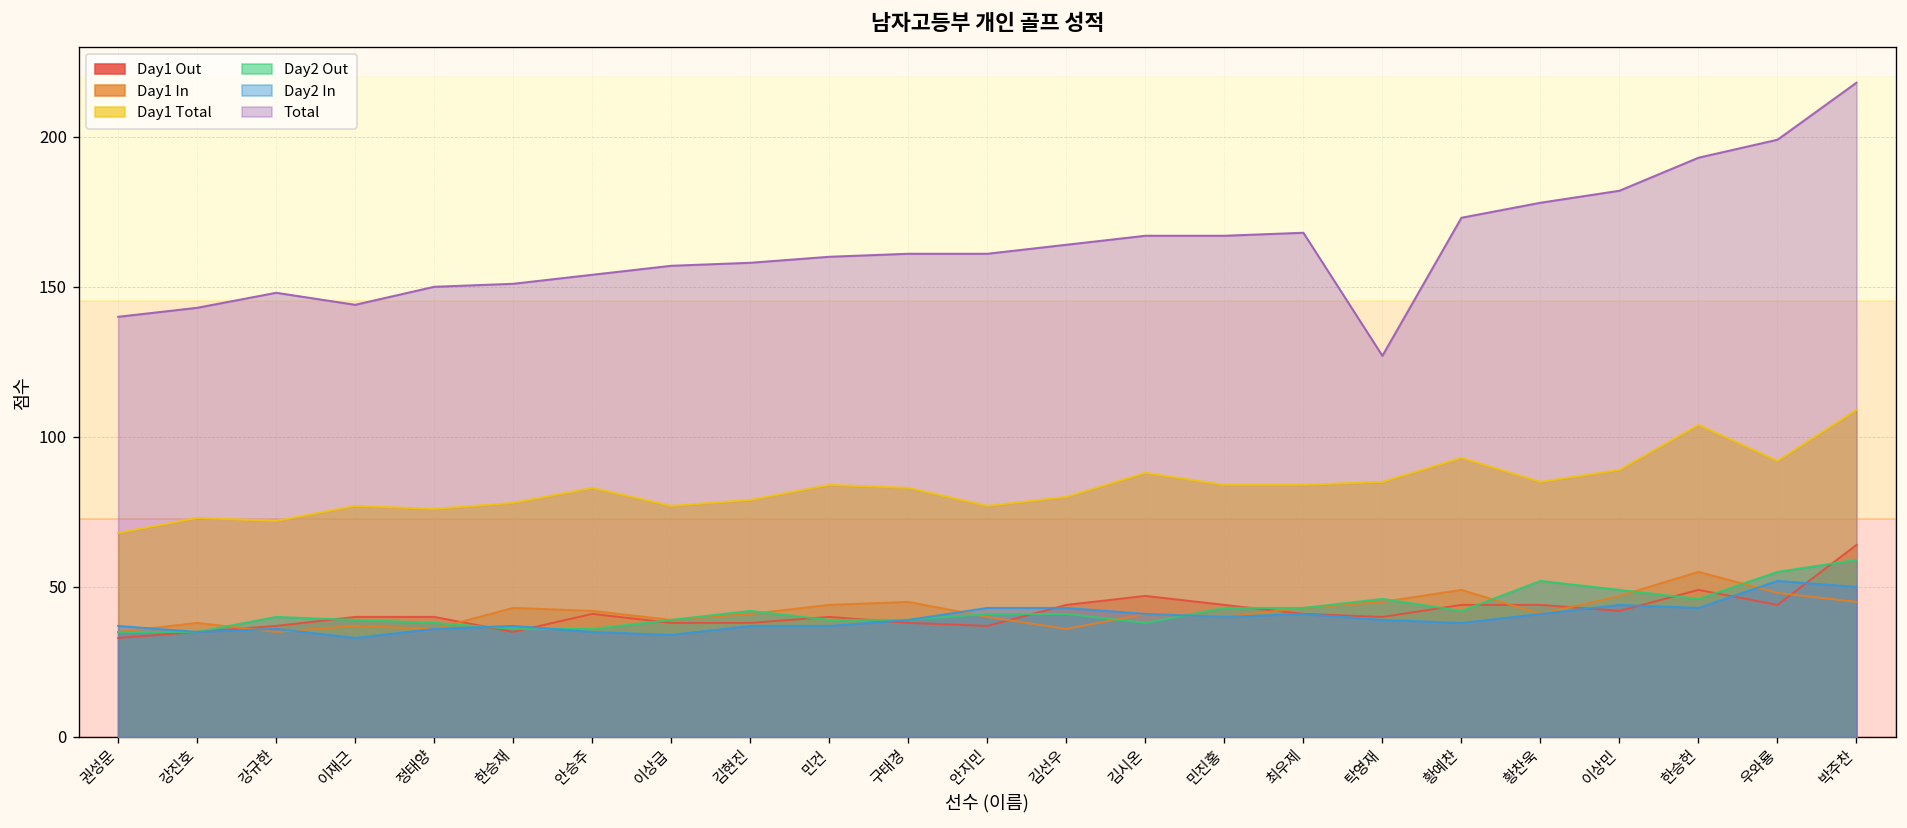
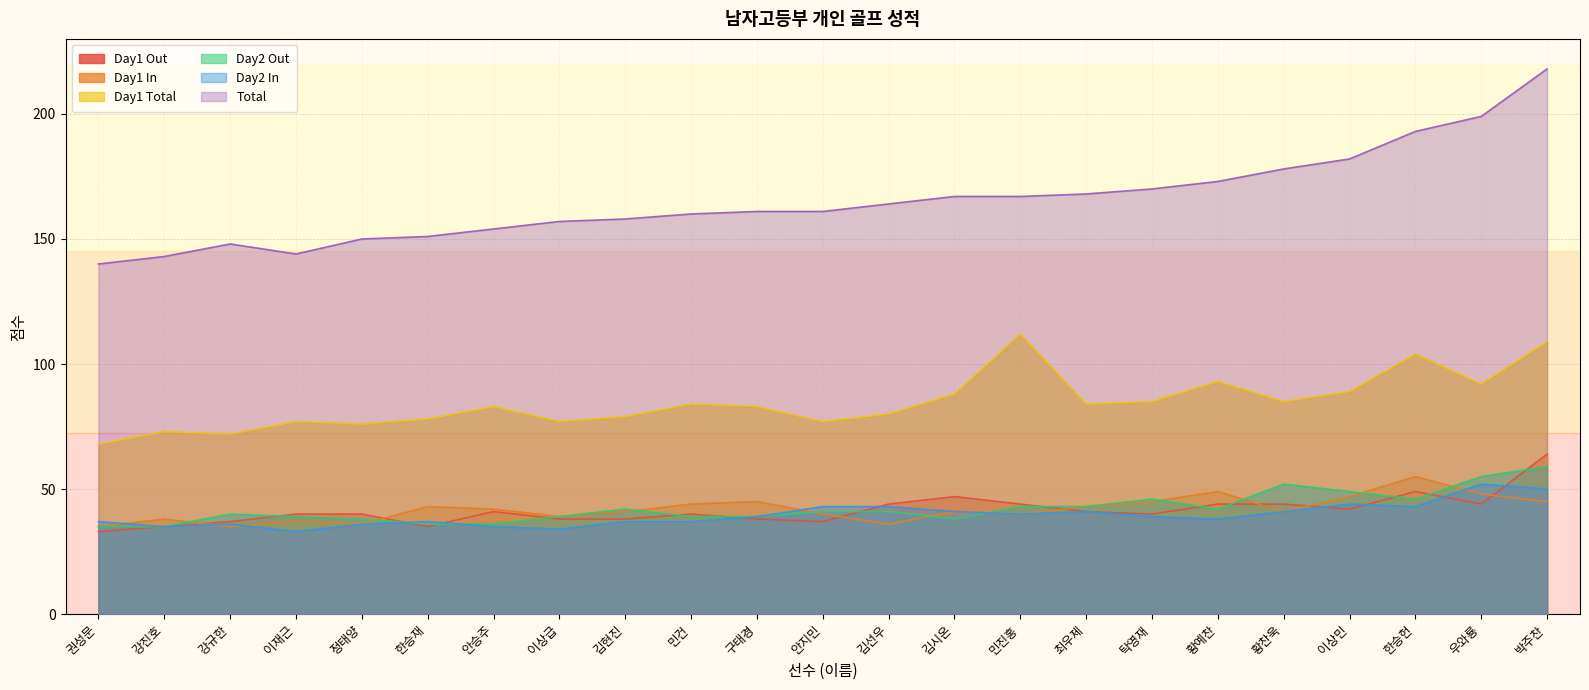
Day1 Total, 민진홍: 84 -> 112
Total, 탁영재: 127 -> 170
